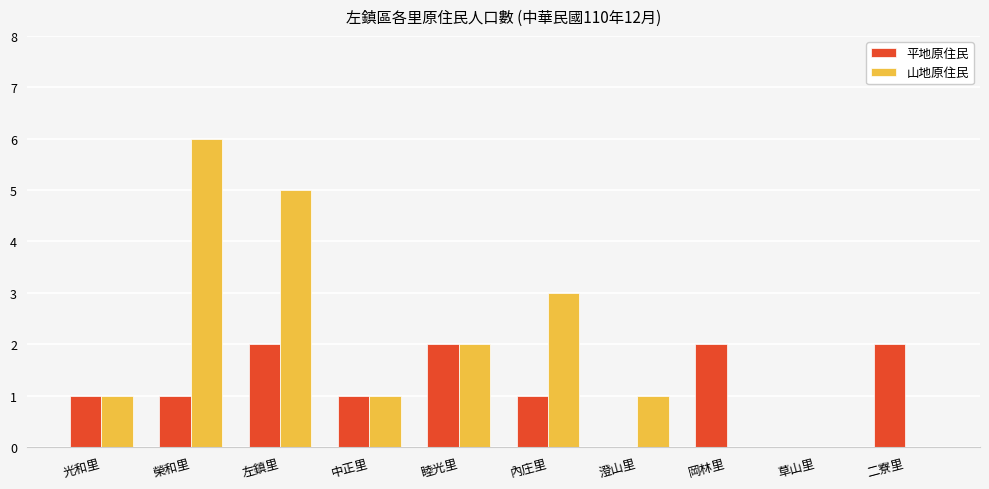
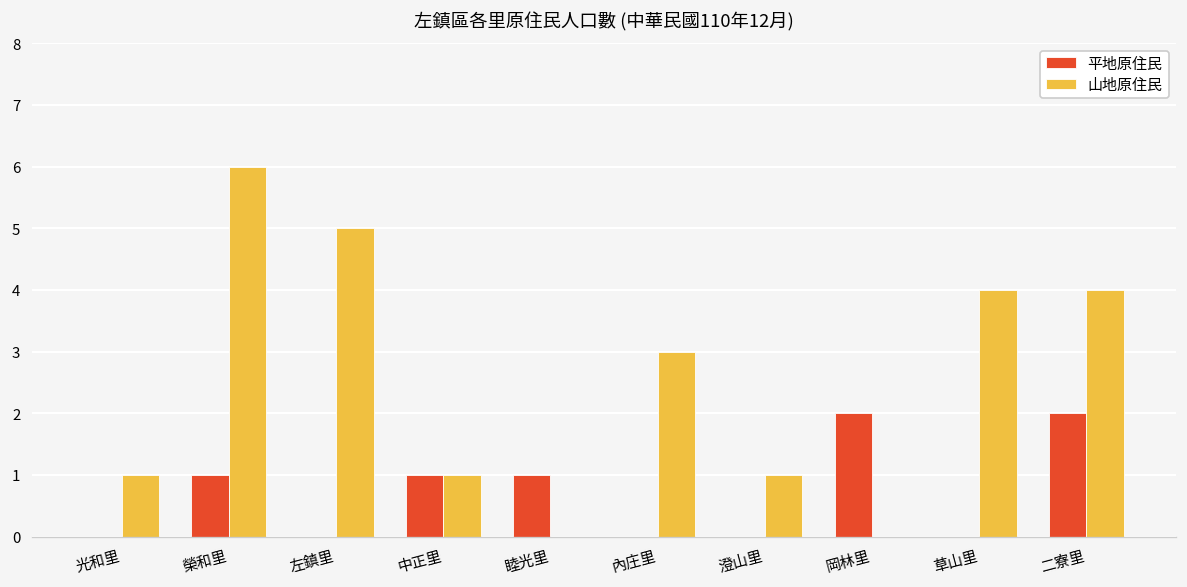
平地原住民, 光和里: 1 -> 0
平地原住民, 左鎮里: 2 -> 0
平地原住民, 睦光里: 2 -> 1
山地原住民, 睦光里: 2 -> 0
平地原住民, 內庄里: 1 -> 0
山地原住民, 草山里: 0 -> 4
山地原住民, 二寮里: 0 -> 4
